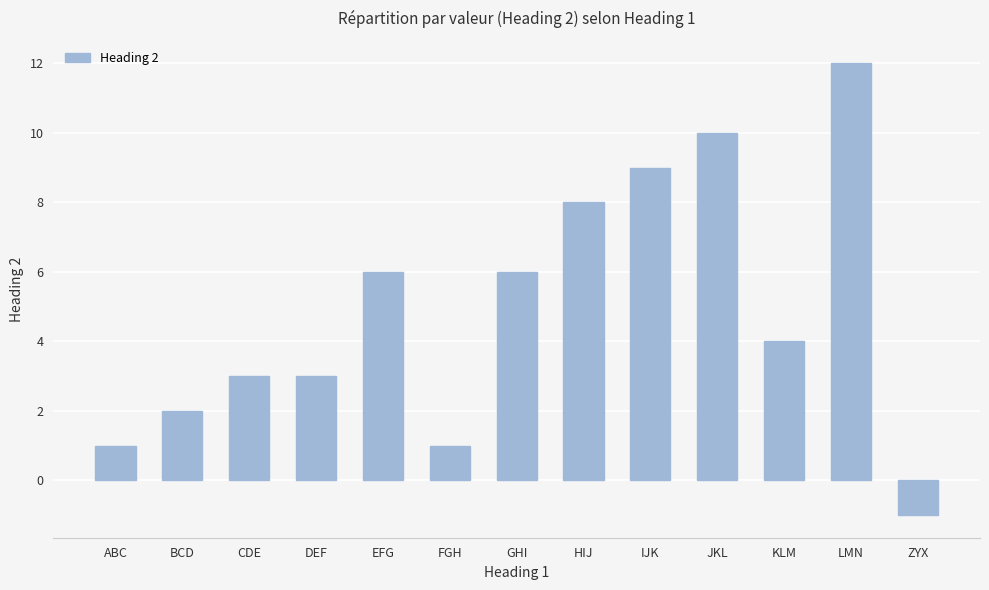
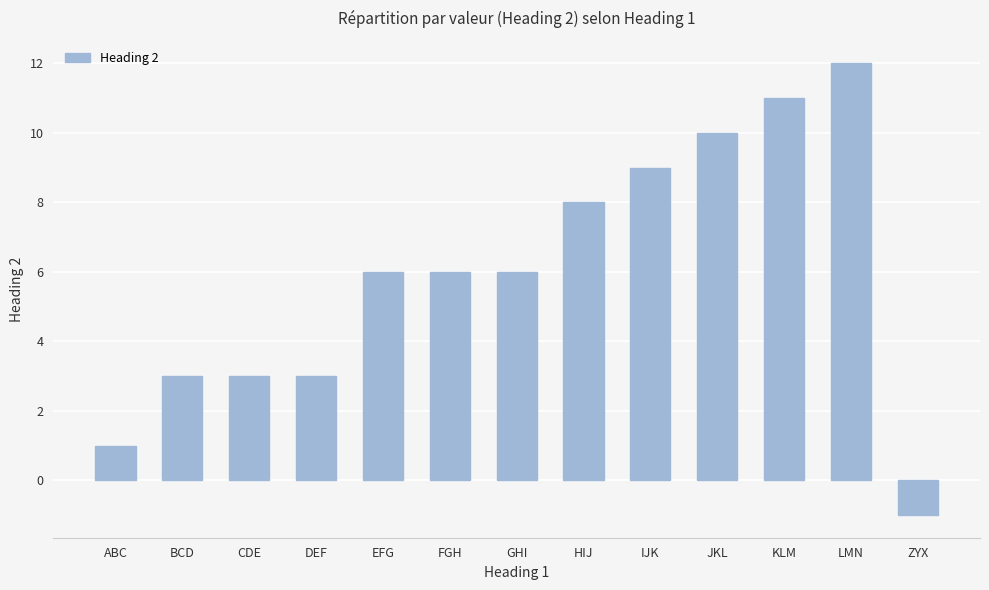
BCD: 2 -> 3
FGH: 1 -> 6
KLM: 4 -> 11
